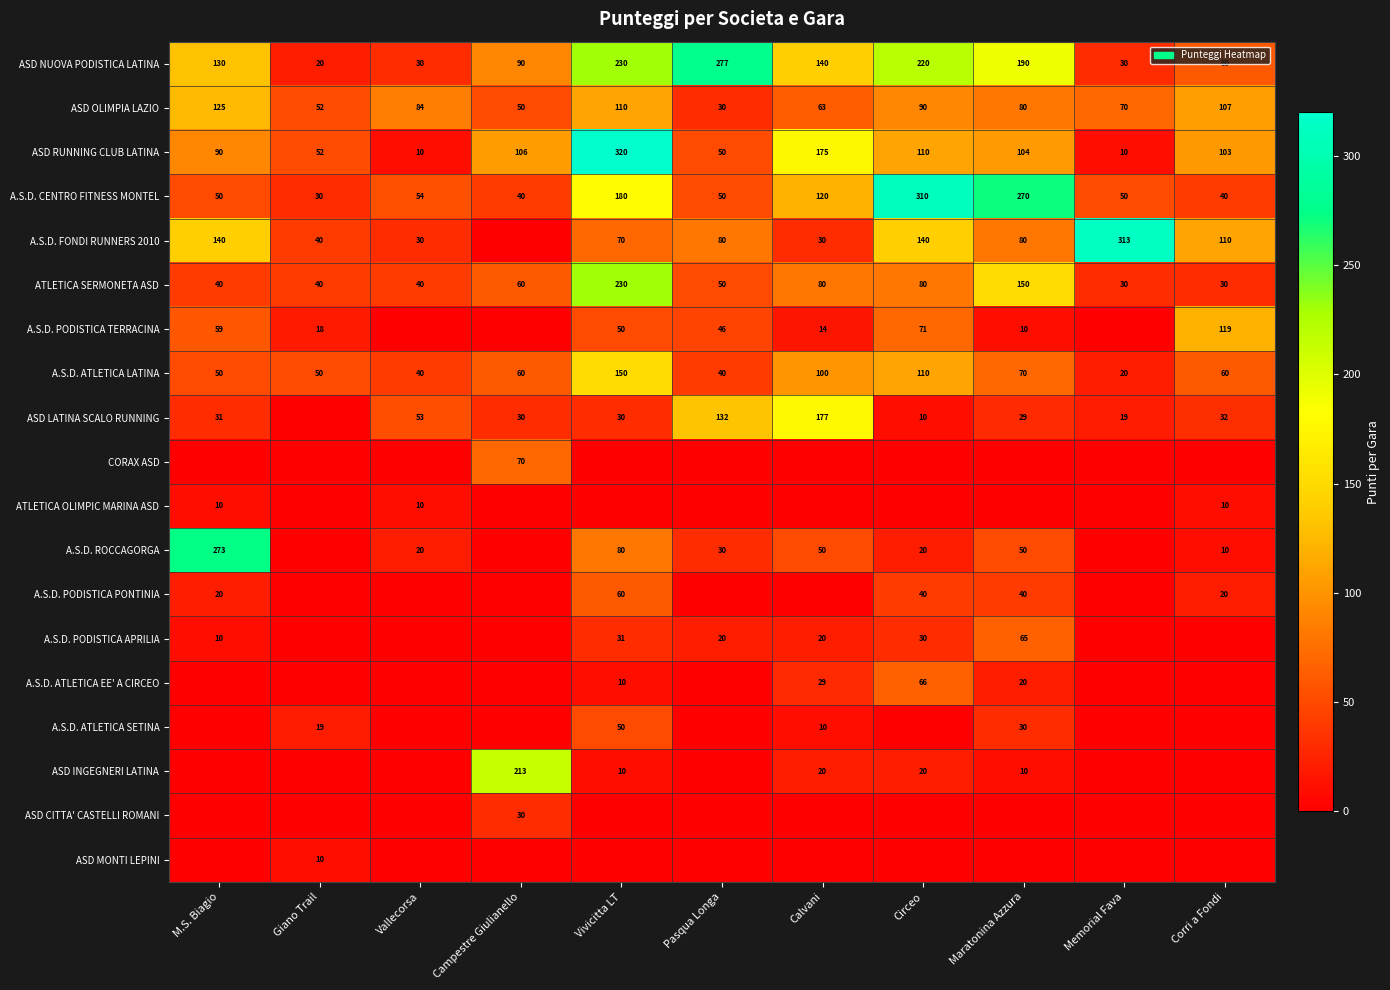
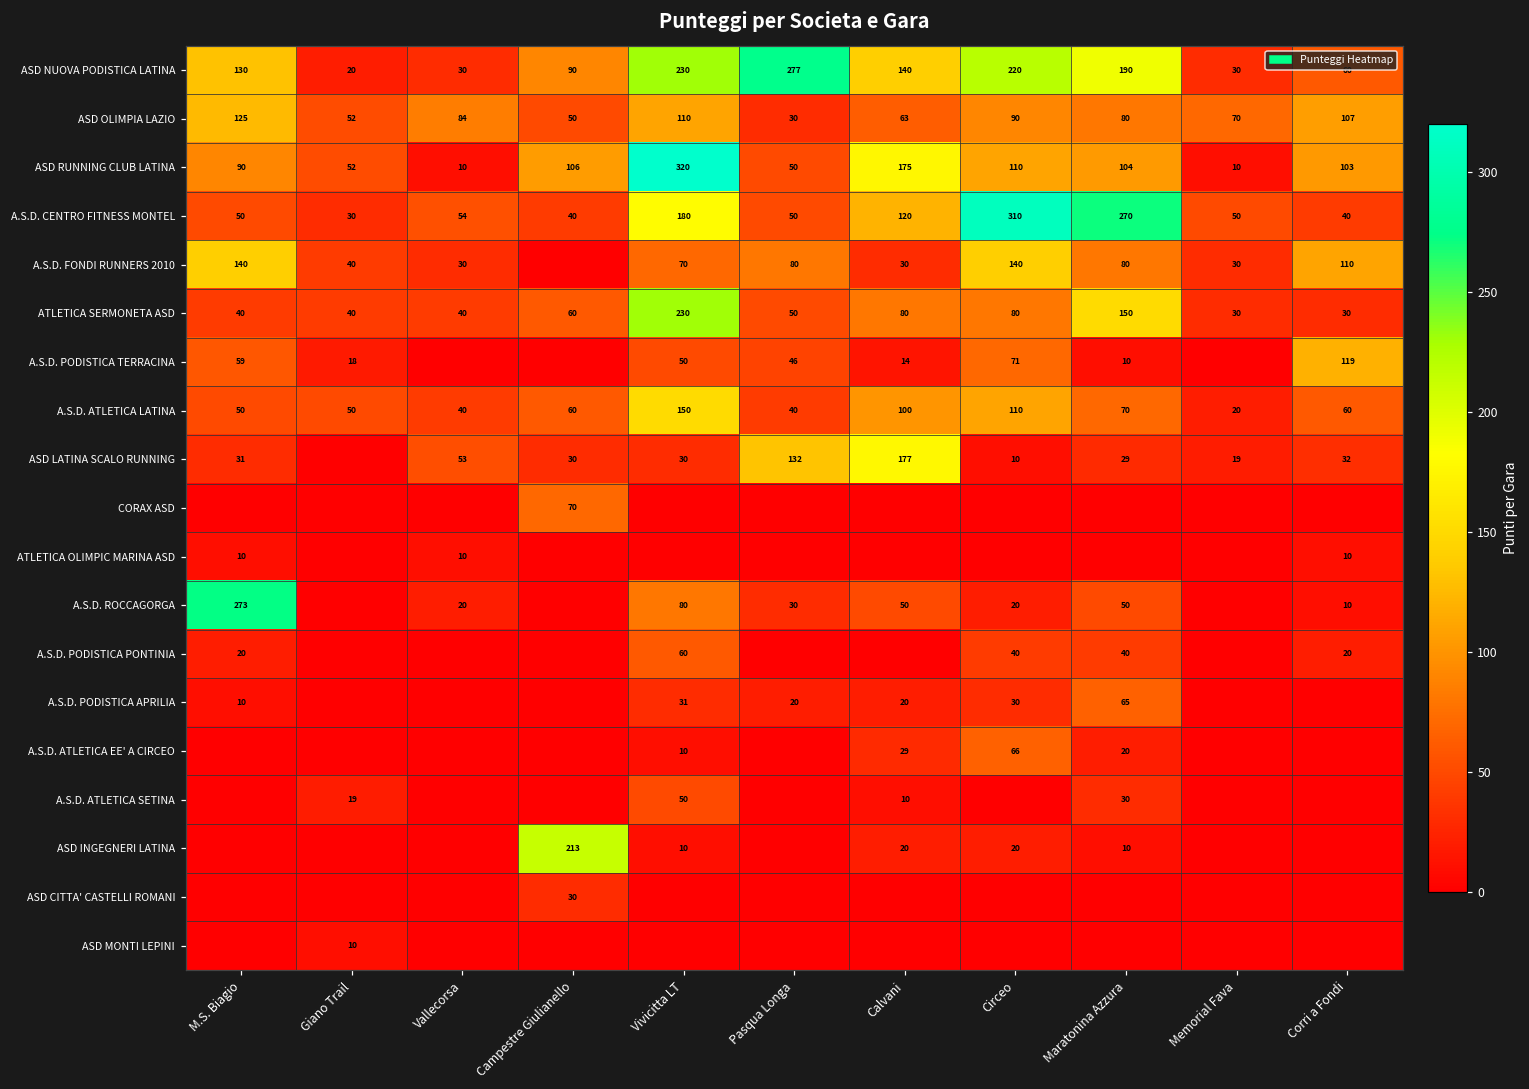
A.S.D. FONDI RUNNERS 2010, Memorial Fava: 313 -> 30
